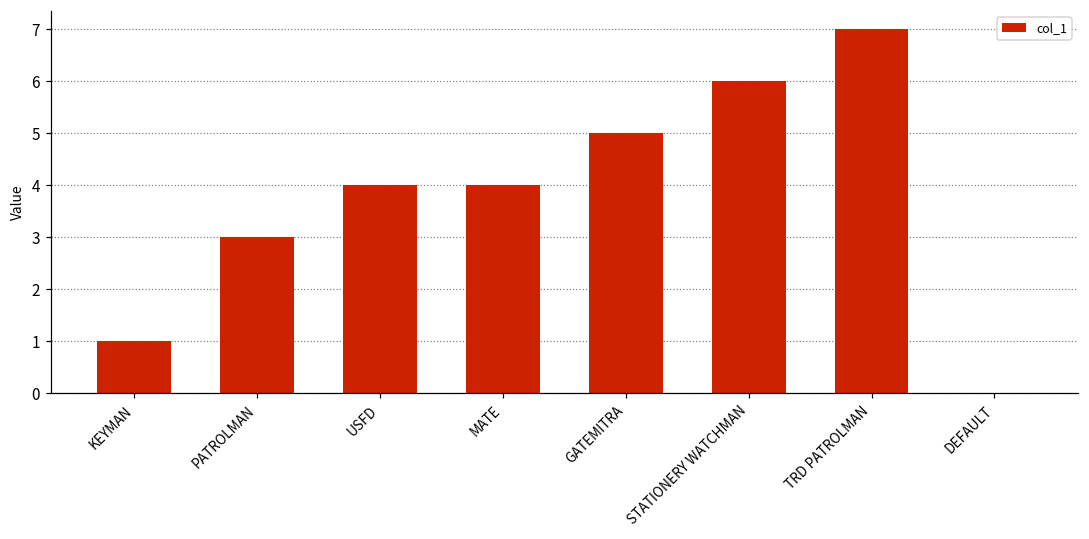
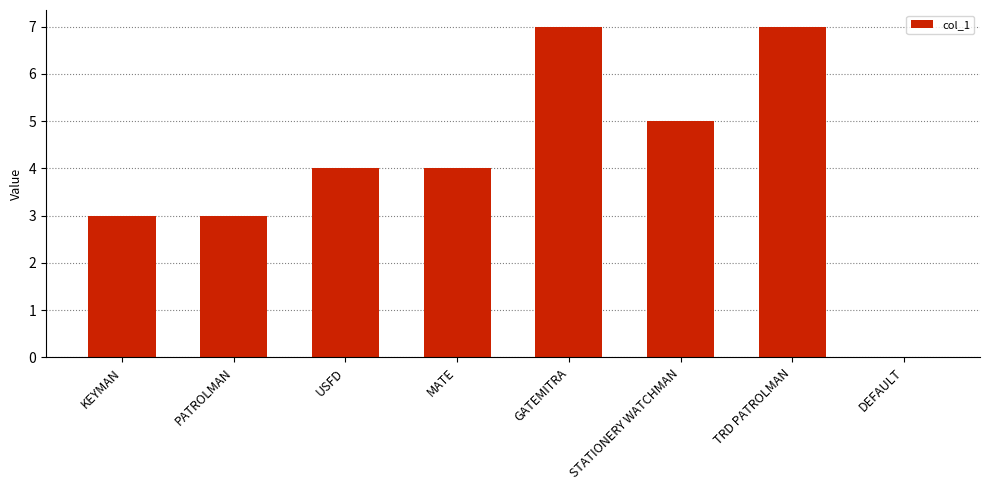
KEYMAN: 1 -> 3
GATEMITRA: 5 -> 7
STATIONERY WATCHMAN: 6 -> 5
